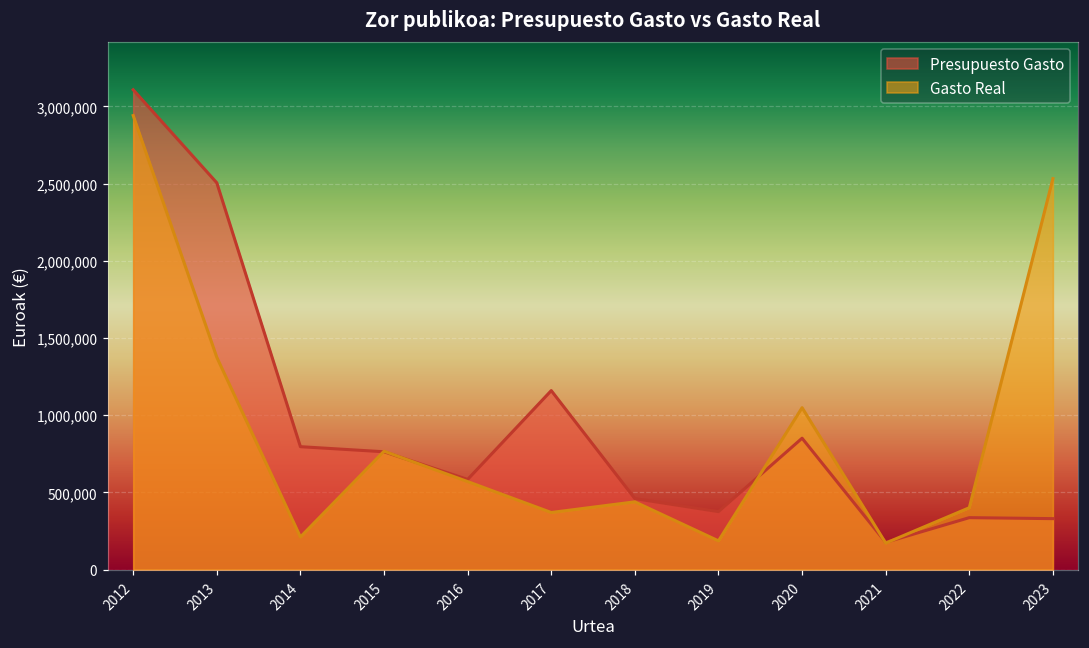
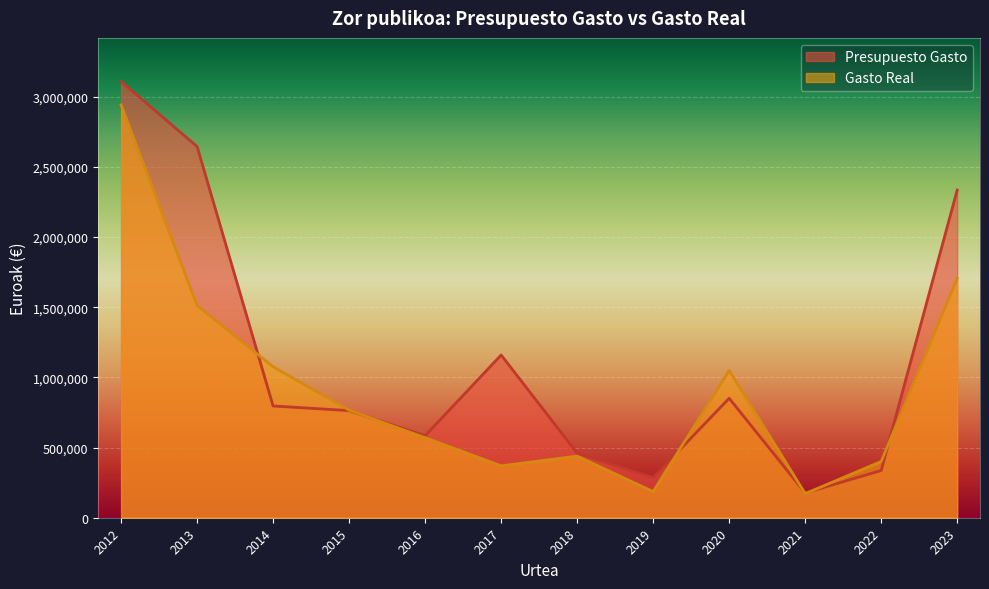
Presupuesto Gasto, 2013: 2,510,000 -> 2,650,000
Gasto Real, 2013: 1,380,000 -> 1,510,000
Gasto Real, 2014: 210,000 -> 1,080,000
Presupuesto Gasto, 2019: 380,000 -> 290,000
Presupuesto Gasto, 2023: 330,000 -> 2,340,000
Gasto Real, 2023: 2,530,000 -> 1,710,000
